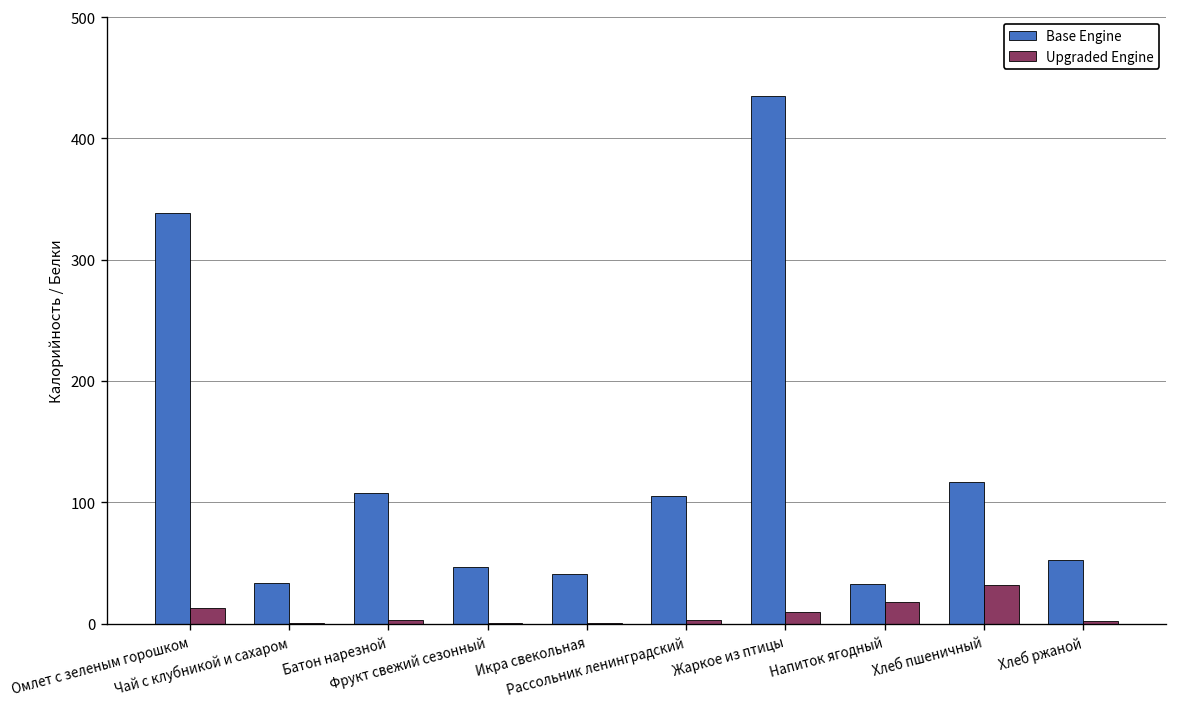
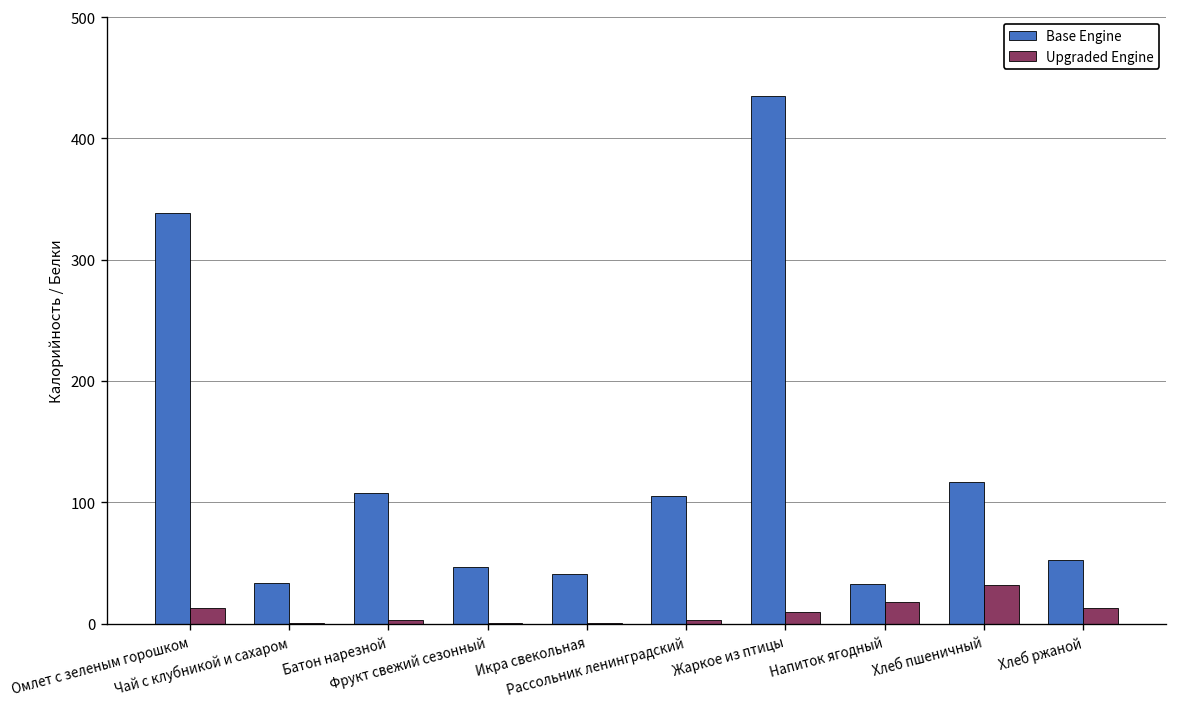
Upgraded Engine, Хлеб ржаной: 2 -> 13
